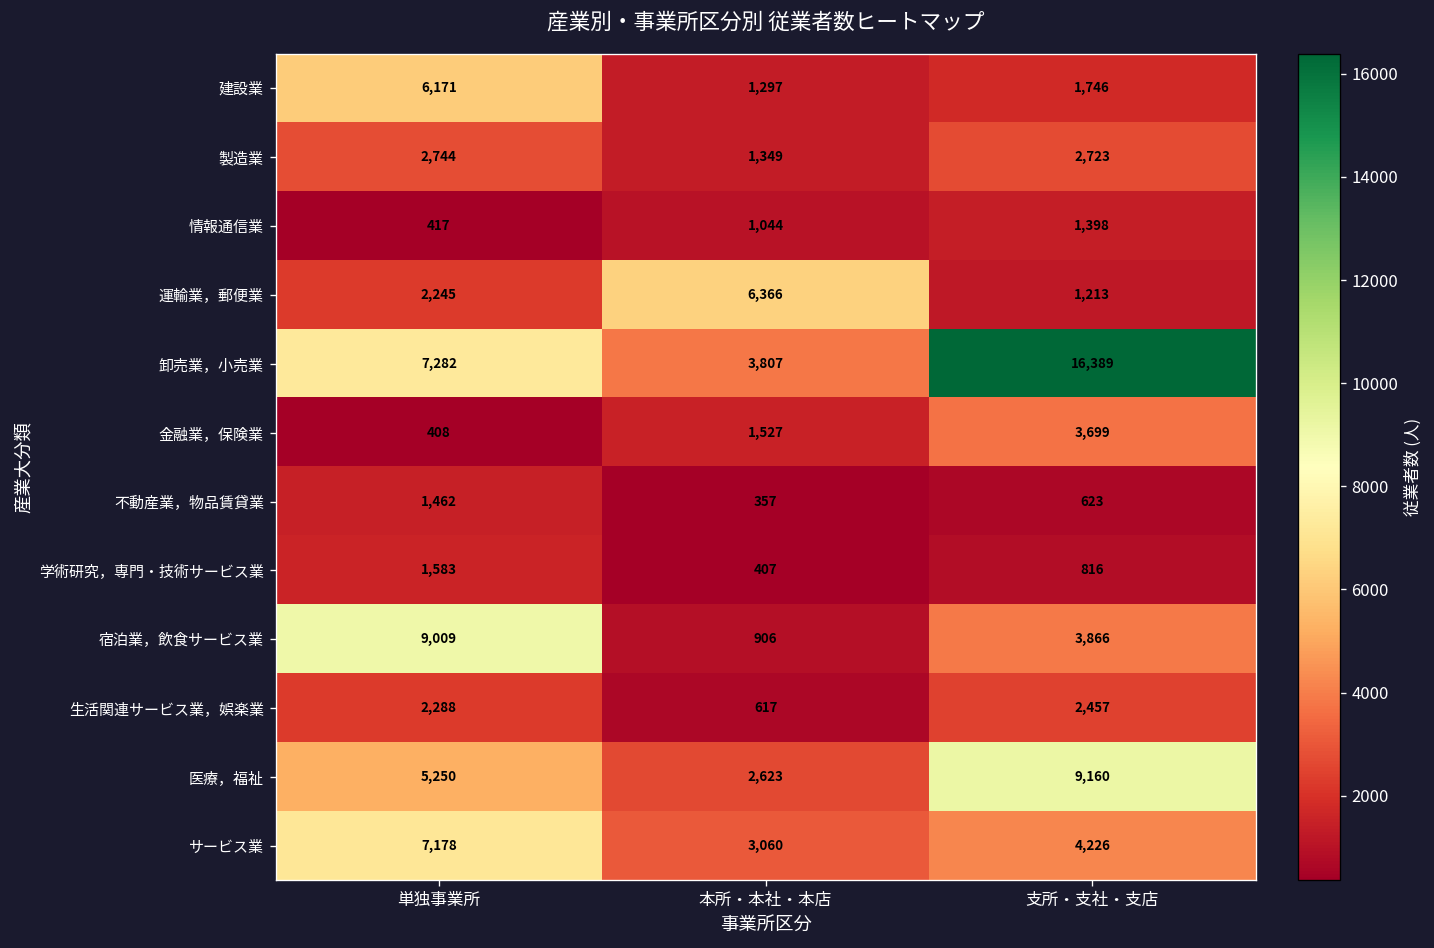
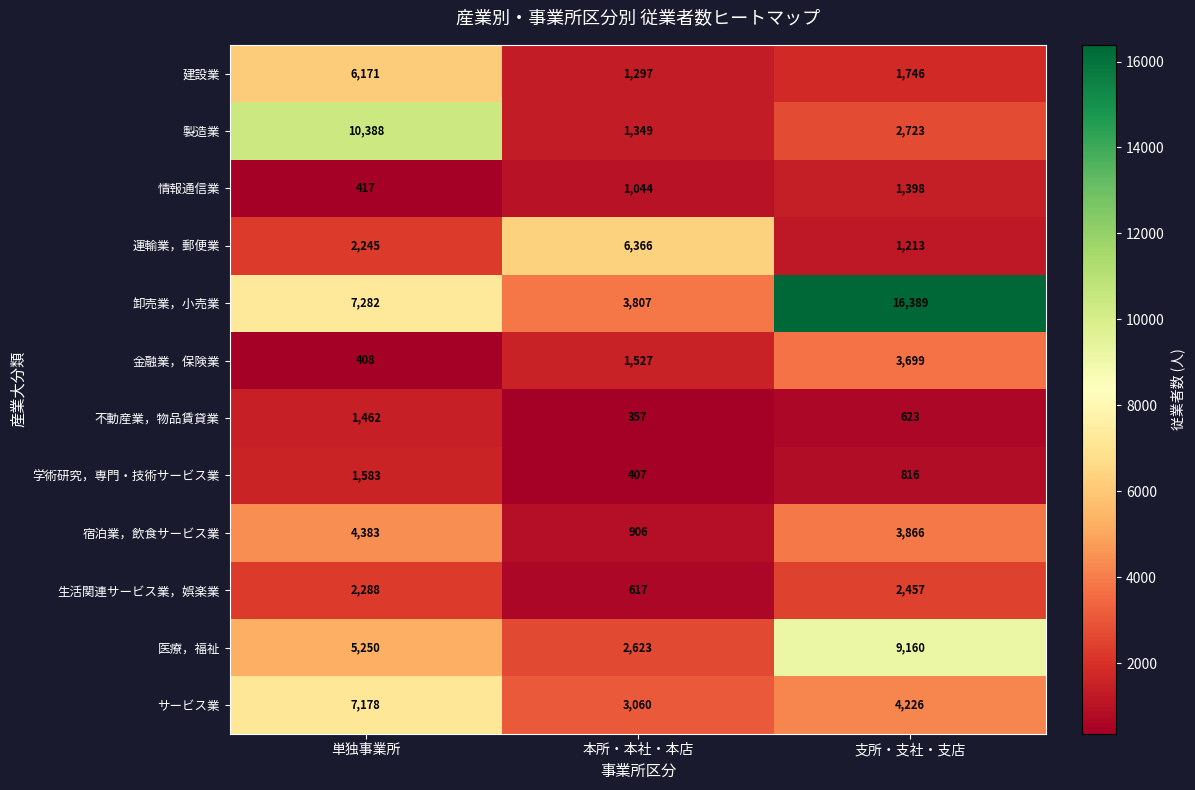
製造業, 単独事業所: 2,744 -> 10,388
宿泊業，飲食サービス業, 単独事業所: 9,009 -> 4,383
